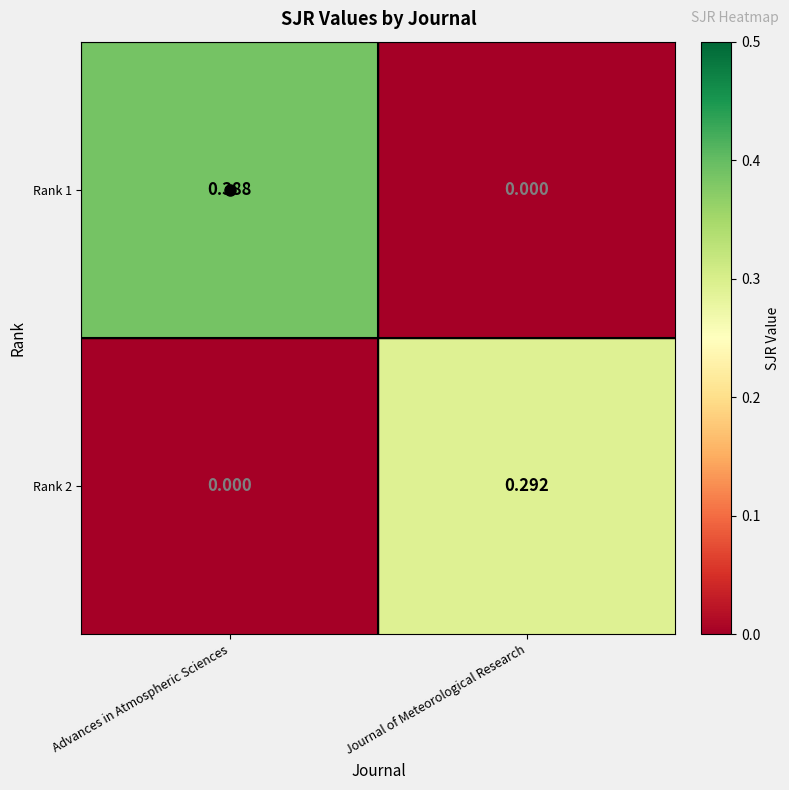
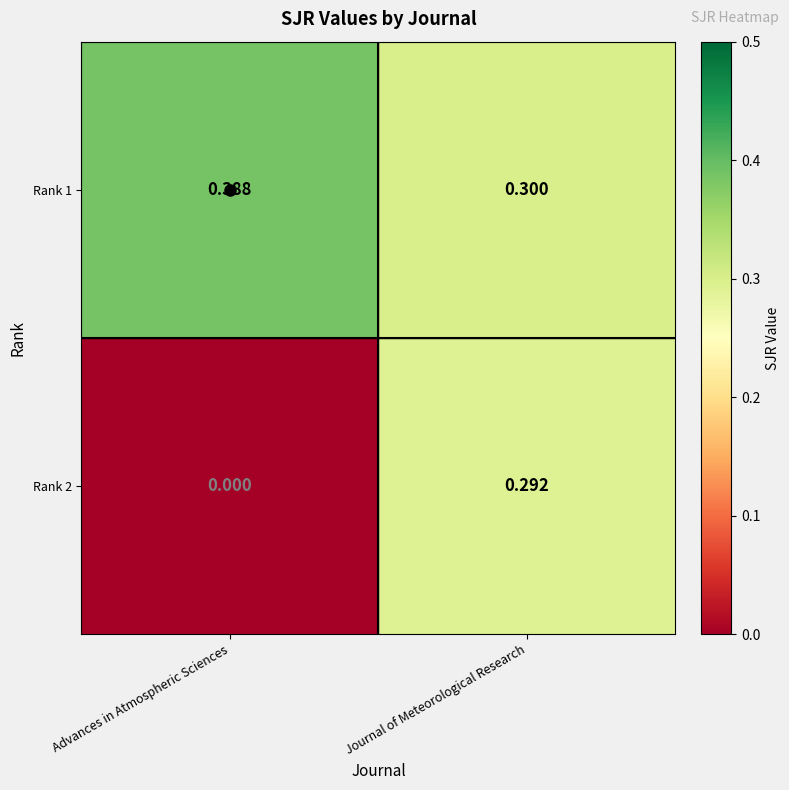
Rank 1, Journal of Meteorological Research: 0.000 -> 0.300
